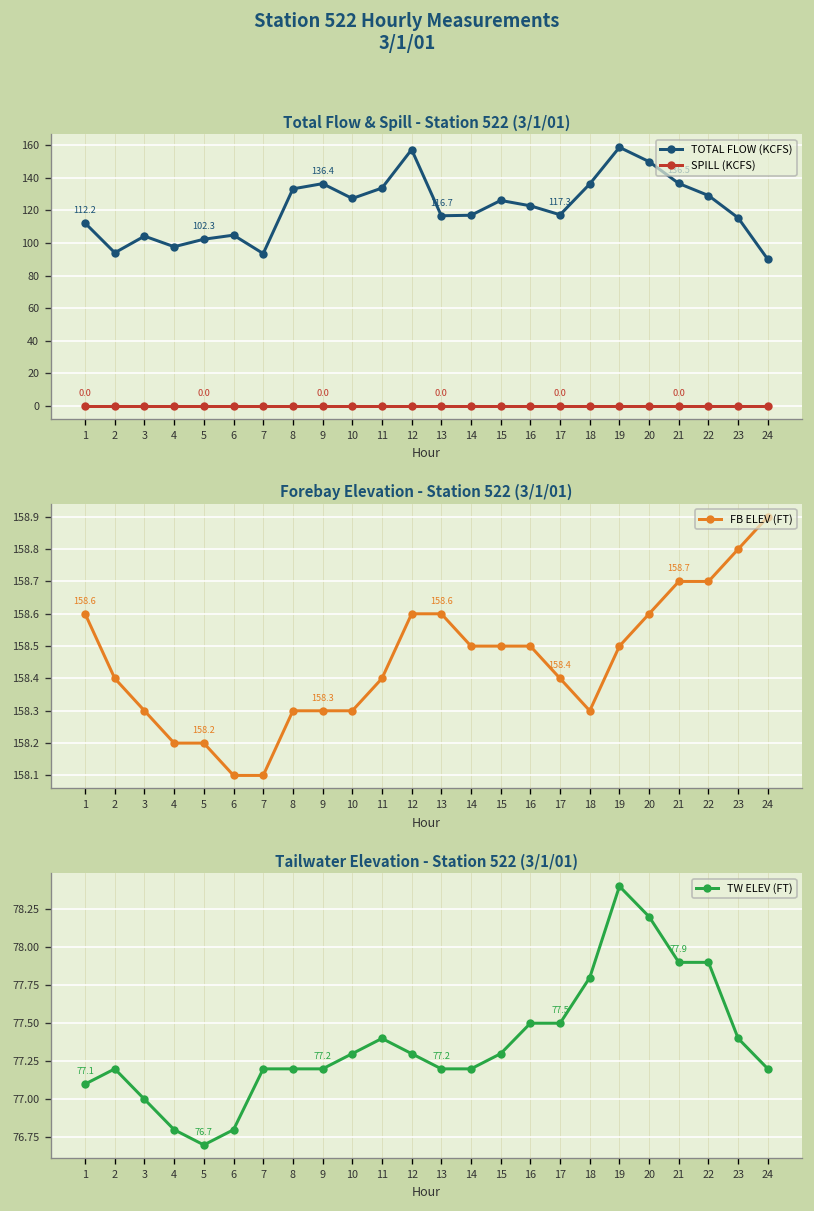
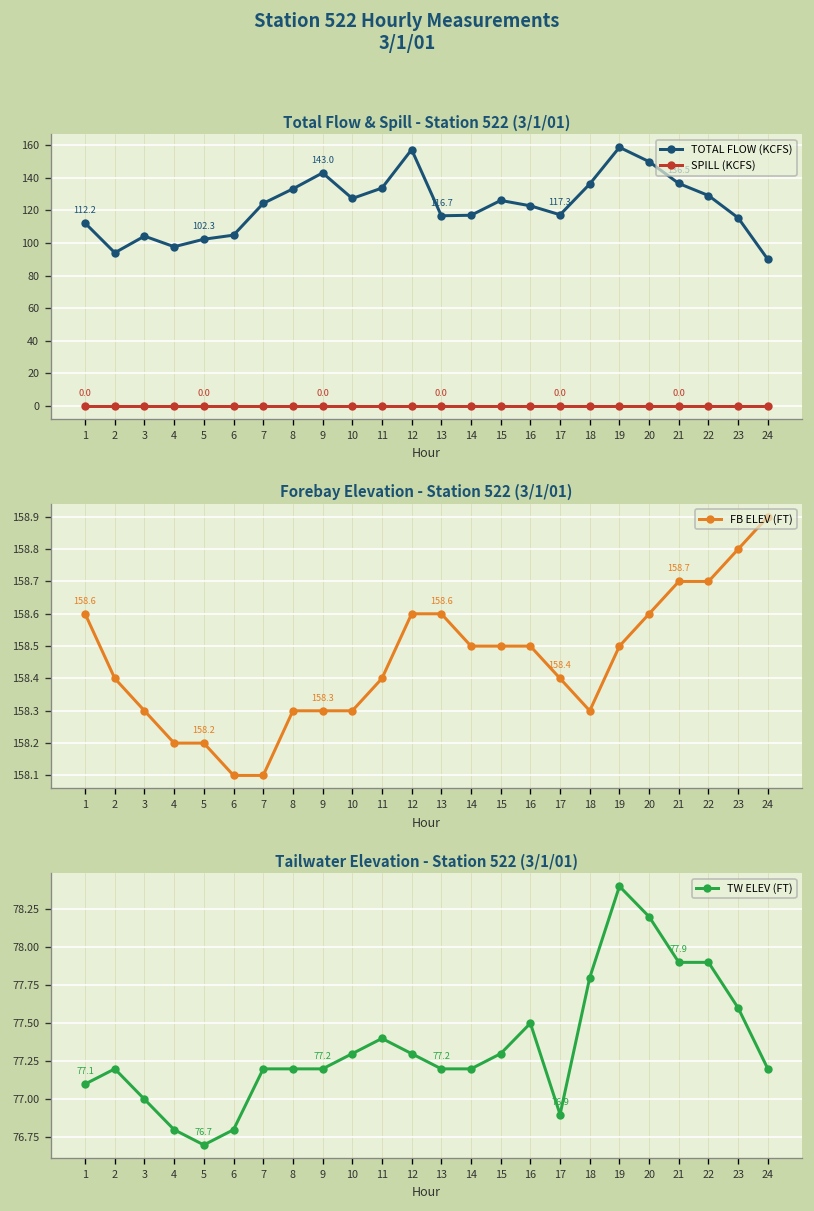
Total Flow & Spill - Station 522 (3/1/01), TOTAL FLOW (KCFS), 7: 94 -> 124
Total Flow & Spill - Station 522 (3/1/01), TOTAL FLOW (KCFS), 9: 136.4 -> 143.0
Tailwater Elevation - Station 522 (3/1/01), 17: 77.5 -> 76.9
Tailwater Elevation - Station 522 (3/1/01), 23: 77.4 -> 77.6
